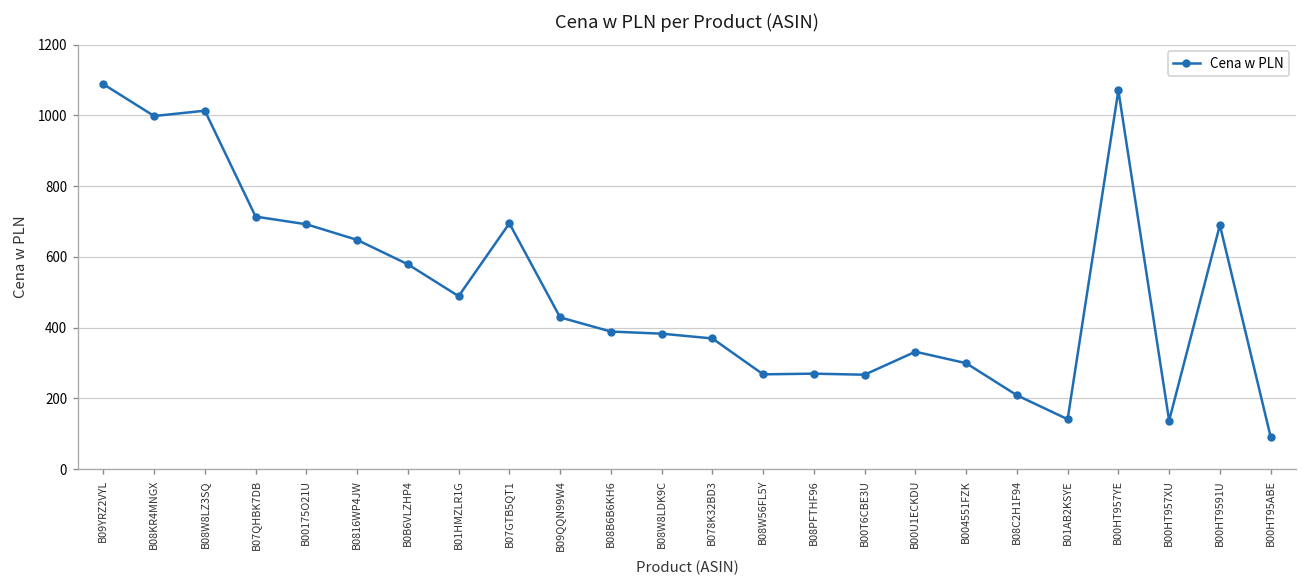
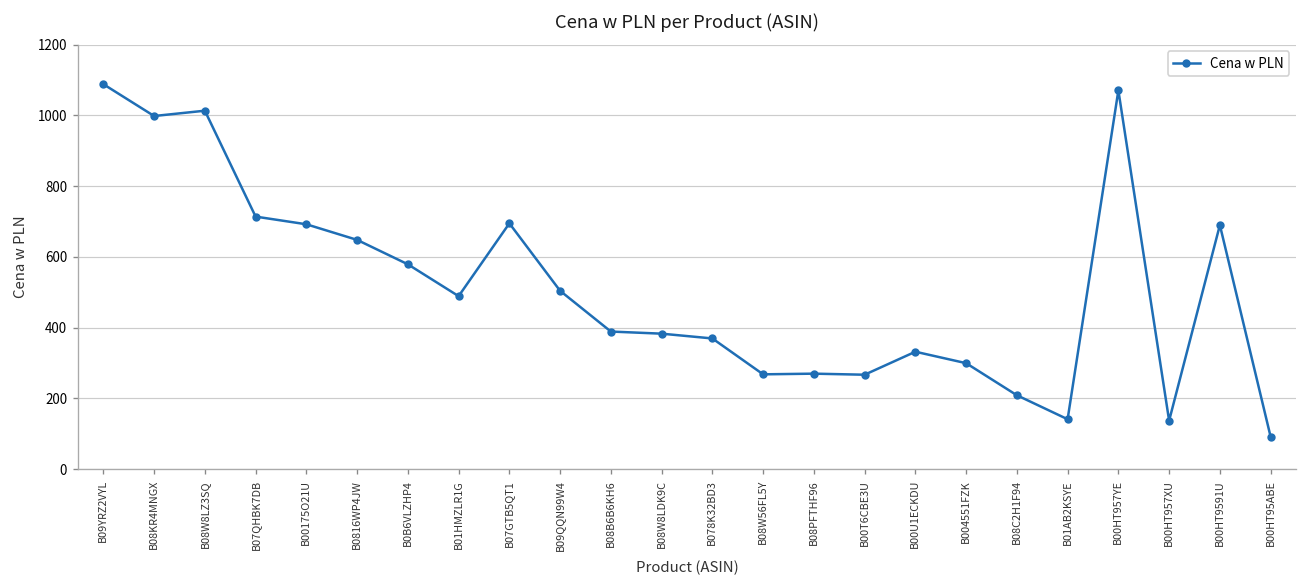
B09QQN99W4: 430 -> 500
